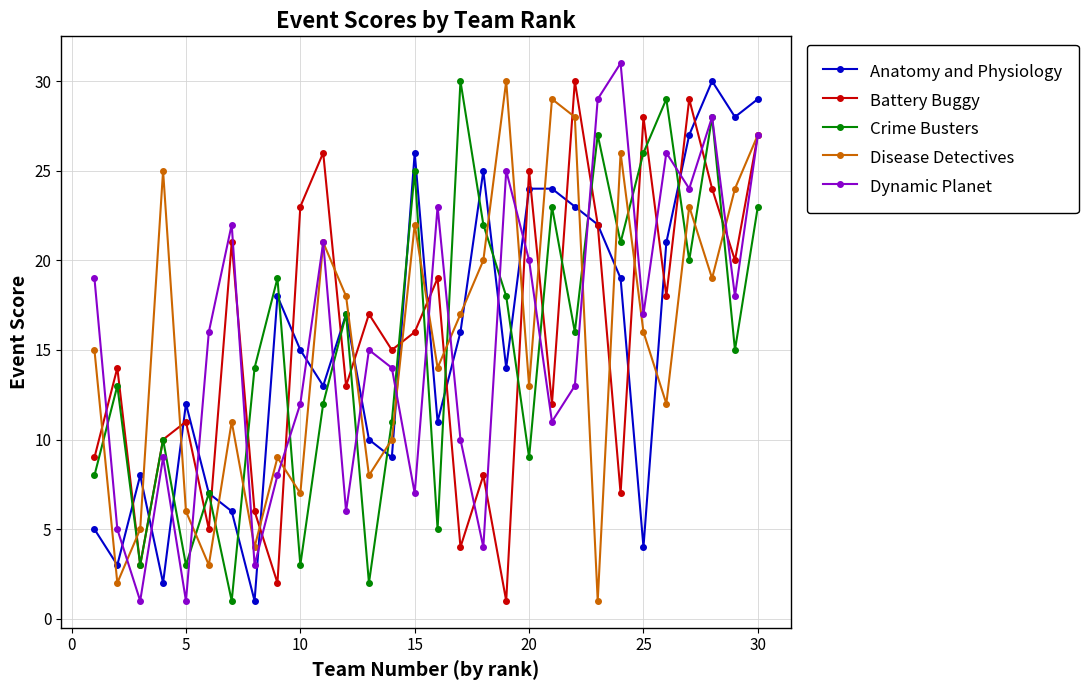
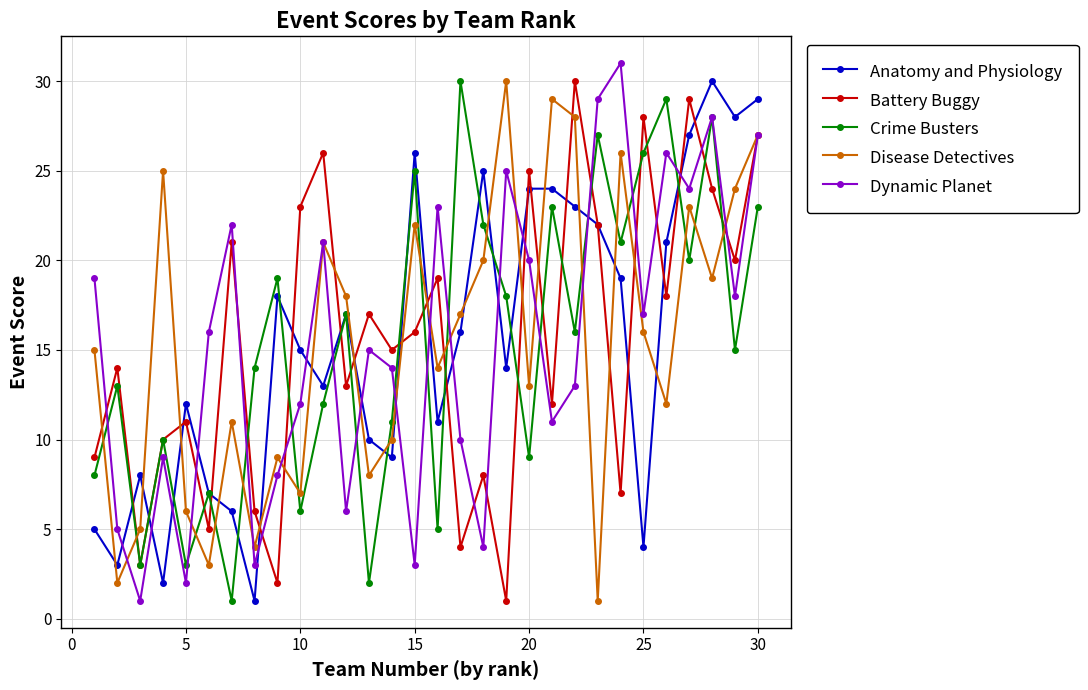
Dynamic Planet, 5: 1 -> 2
Crime Busters, 10: 3 -> 6
Dynamic Planet, 15: 7 -> 3
